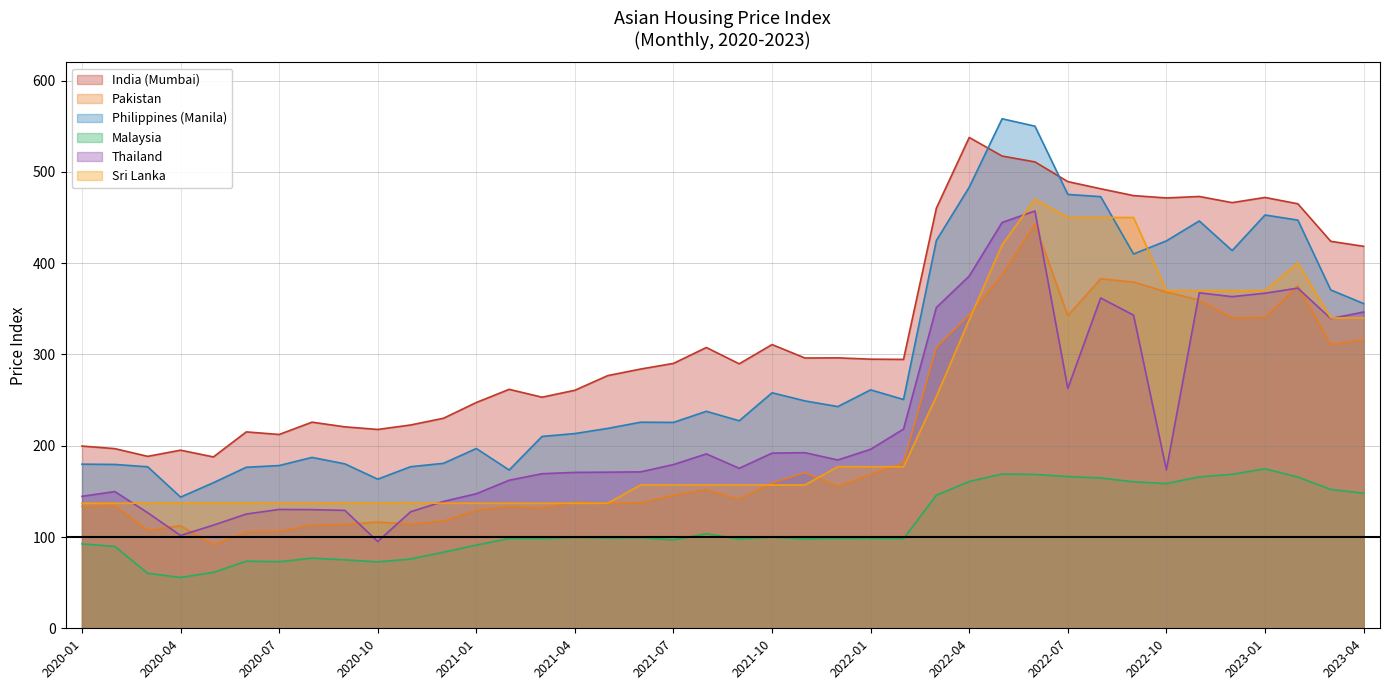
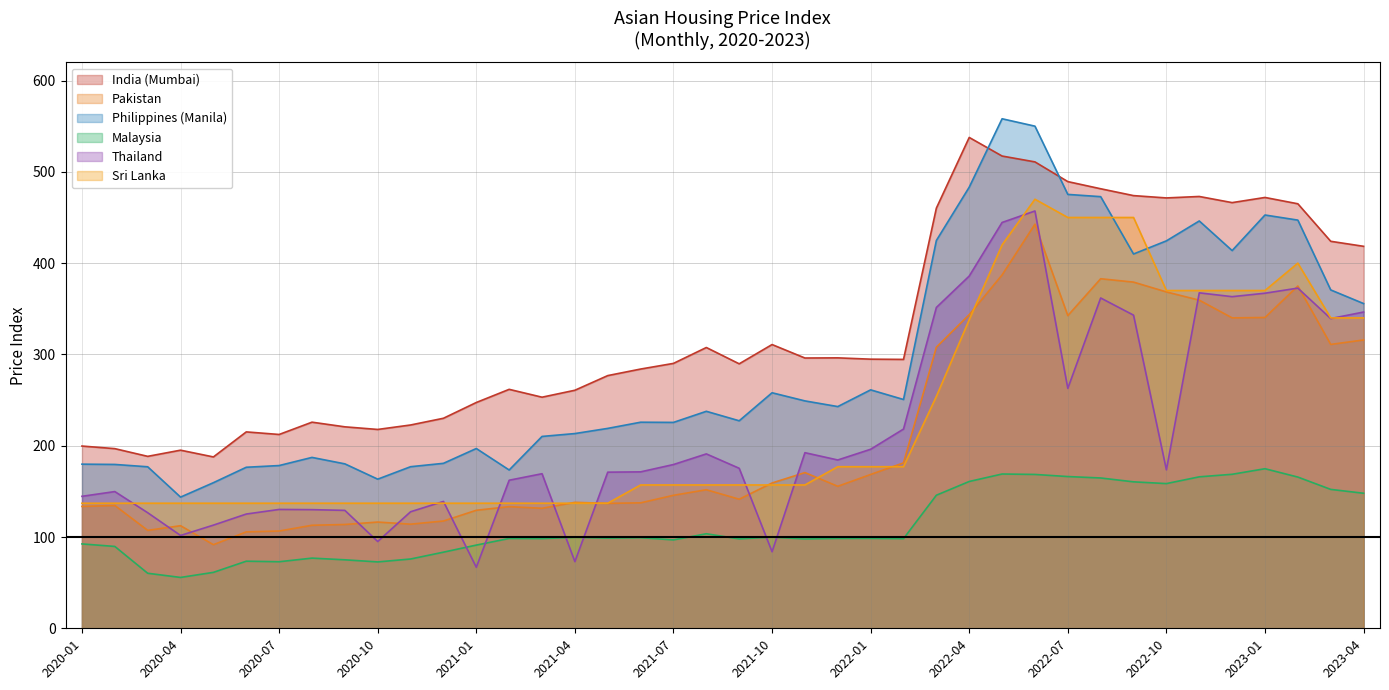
Thailand, 2021-01: 150 -> 70
Thailand, 2021-04: 170 -> 70
Thailand, 2021-10: 190 -> 80
